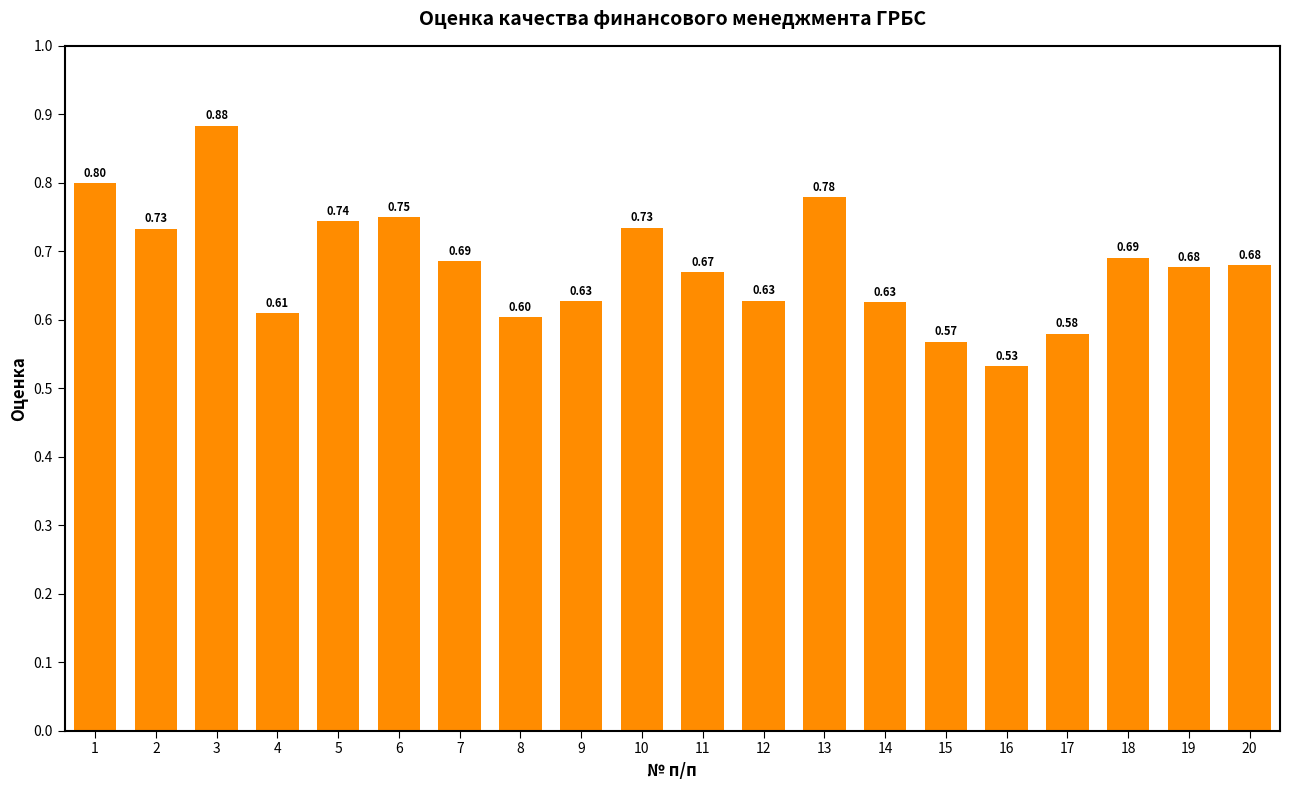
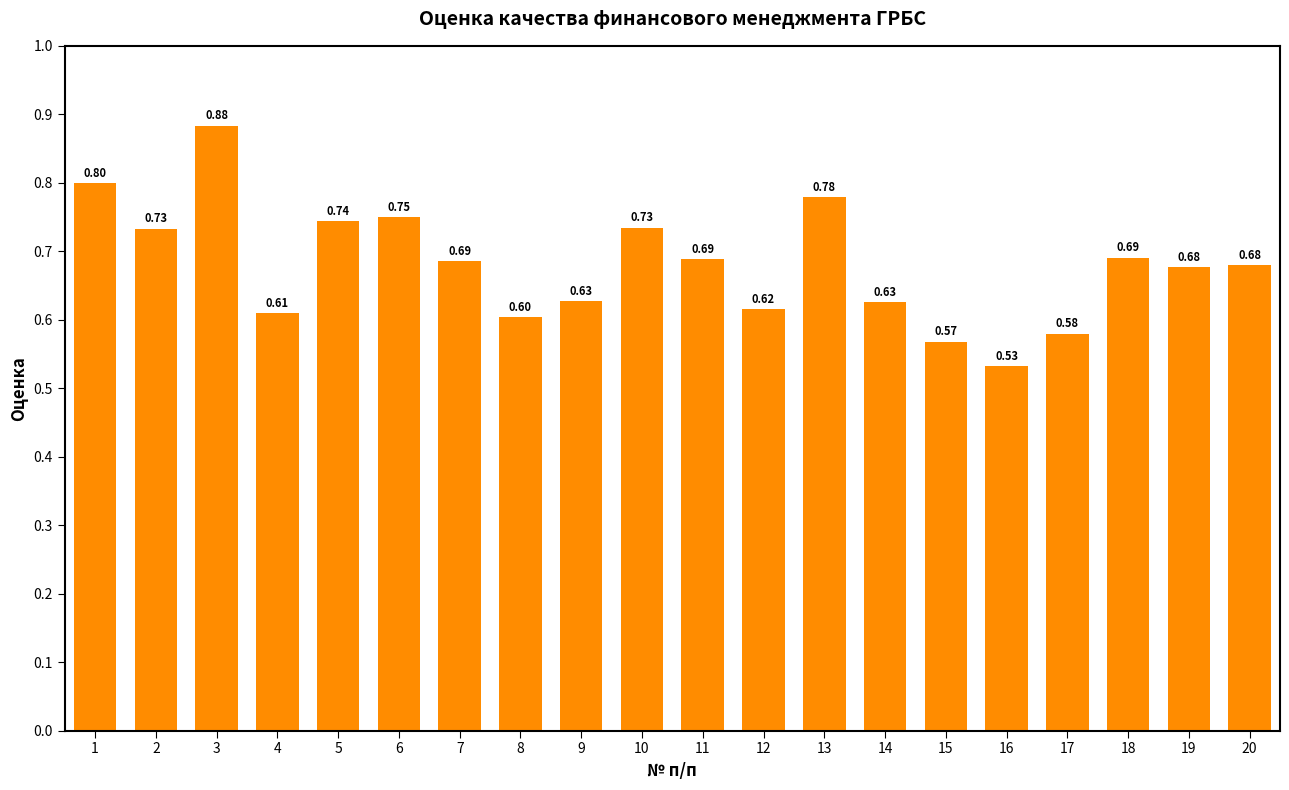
11: 0.67 -> 0.69
12: 0.63 -> 0.62
